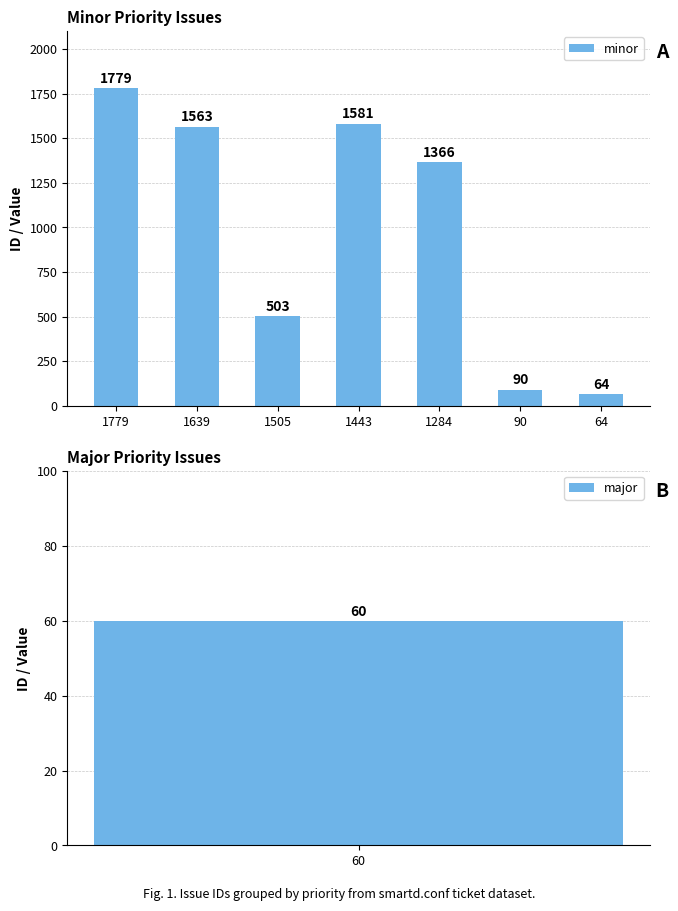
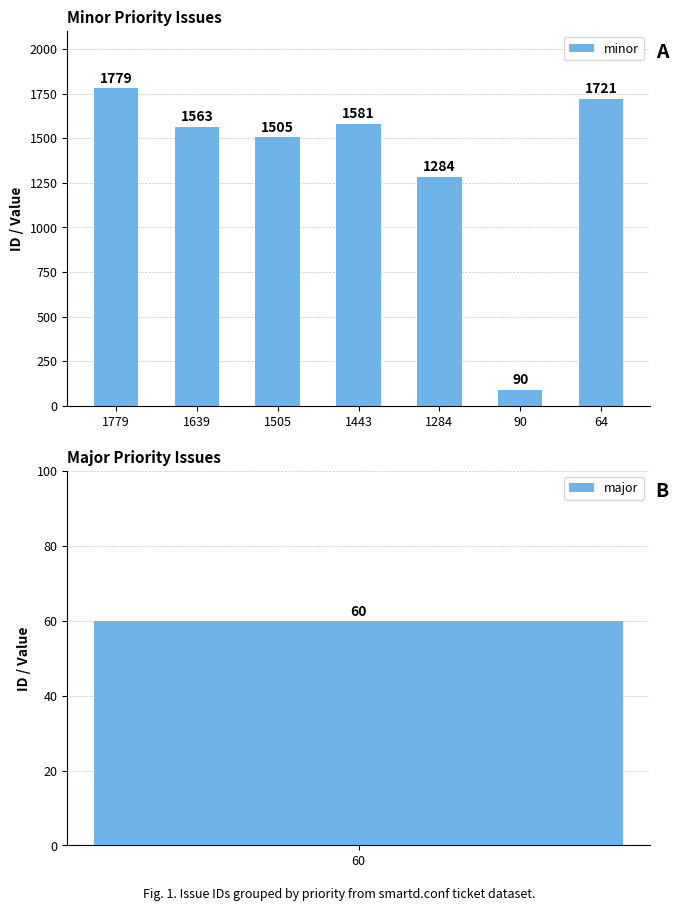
Minor Priority Issues, 1505: 503 -> 1505
Minor Priority Issues, 1284: 1366 -> 1284
Minor Priority Issues, 64: 64 -> 1721
